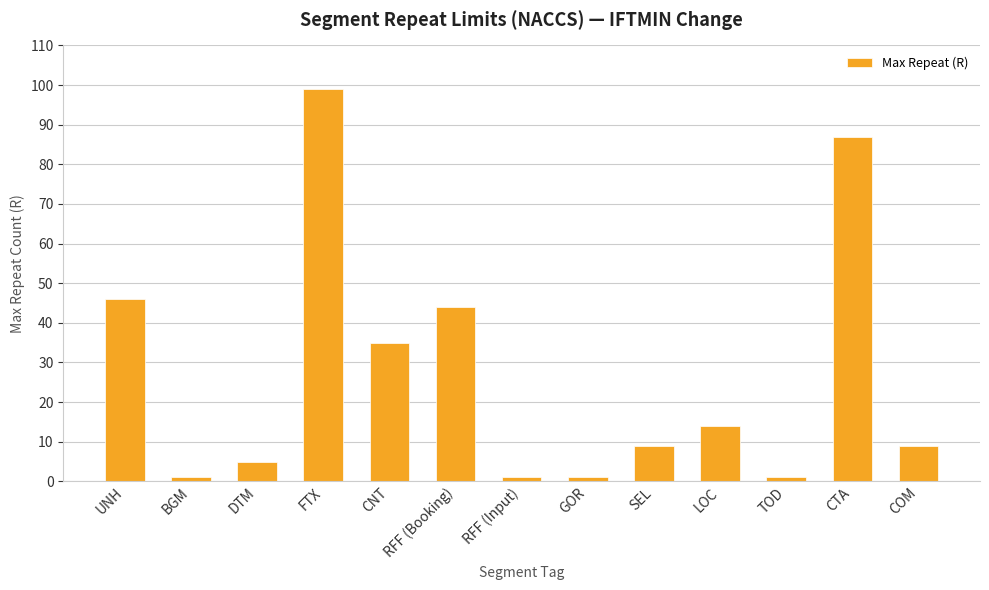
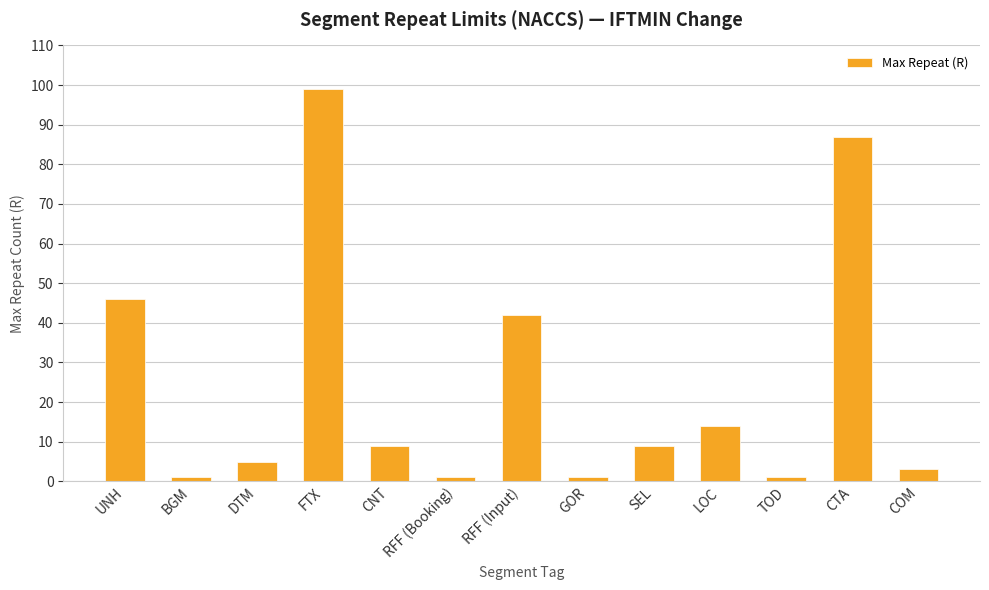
CNT: 35 -> 9
RFF (Booking): 44 -> 1
RFF (Input): 1 -> 42
COM: 9 -> 3
